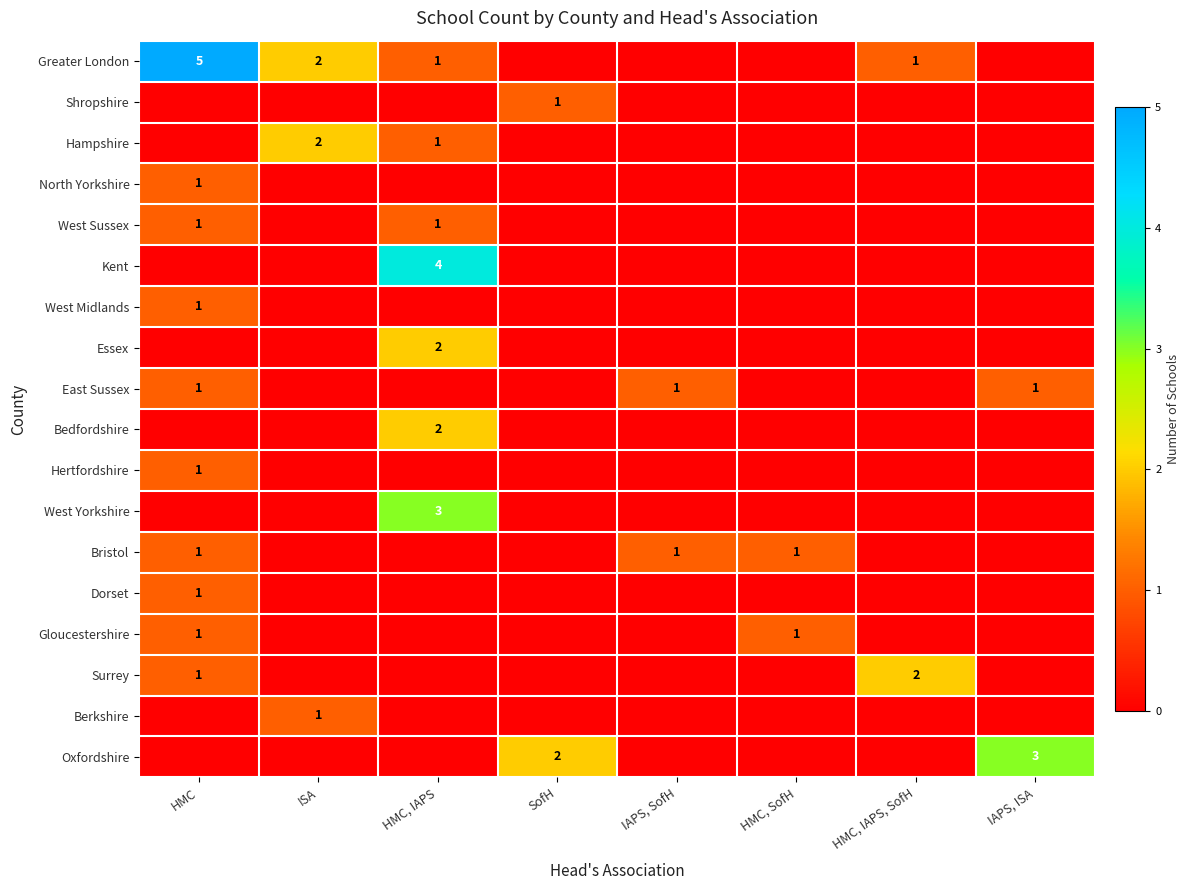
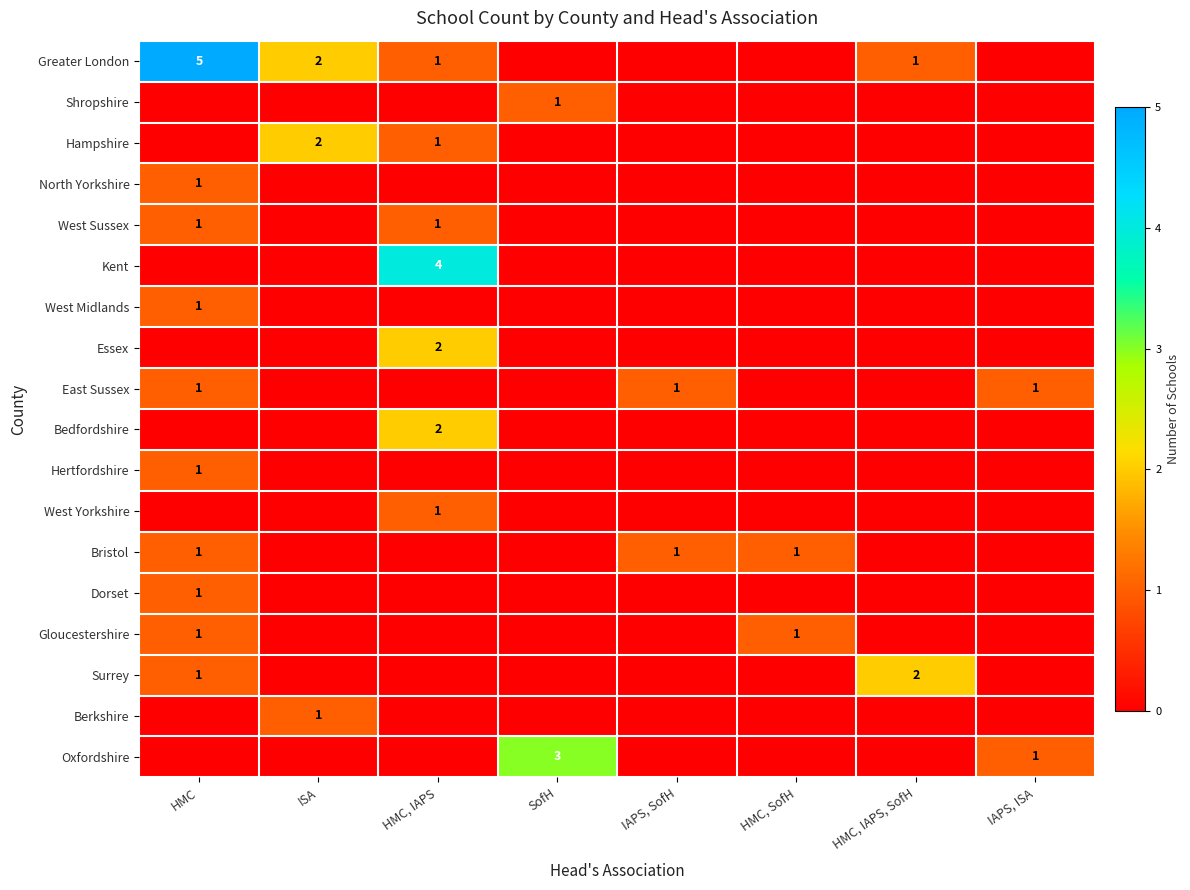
West Yorkshire, HMC, IAPS: 3 -> 1
Oxfordshire, SofH: 2 -> 3
Oxfordshire, IAPS, ISA: 3 -> 1
